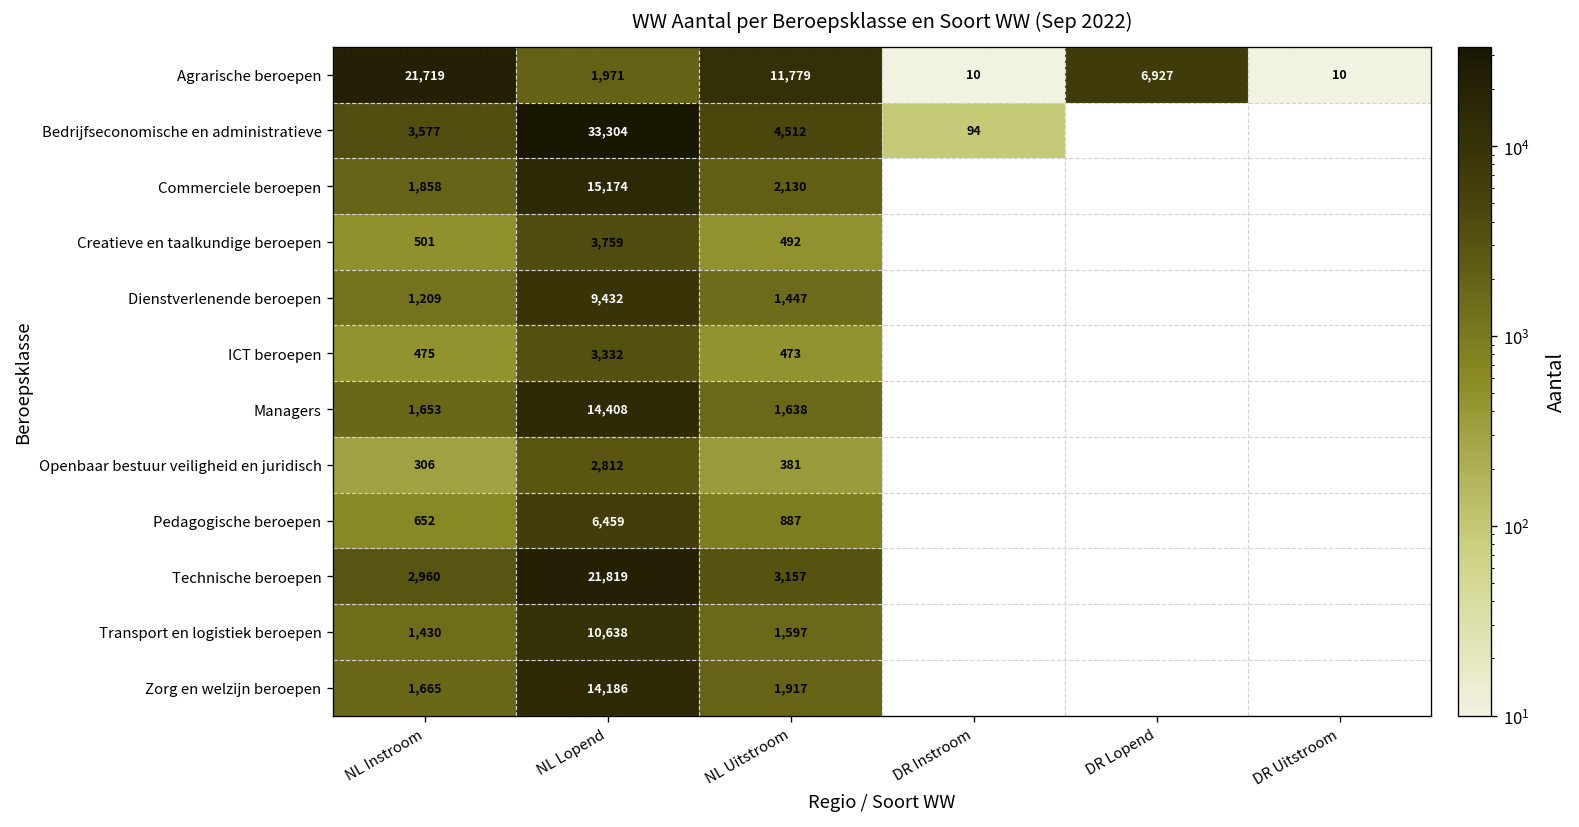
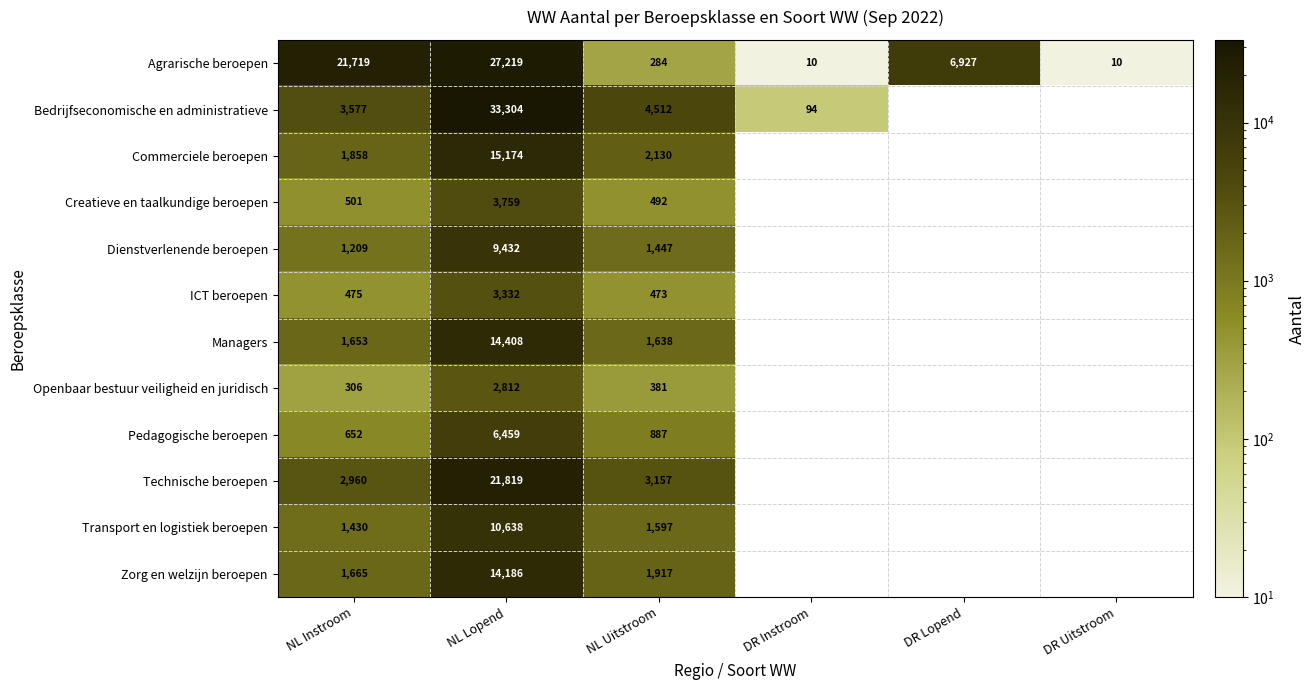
Agrarische beroepen, NL Lopend: 1,971 -> 27,219
Agrarische beroepen, NL Uitstroom: 11,779 -> 284
